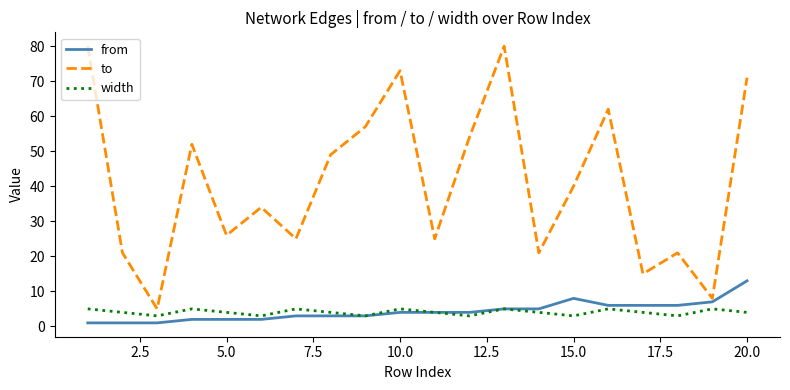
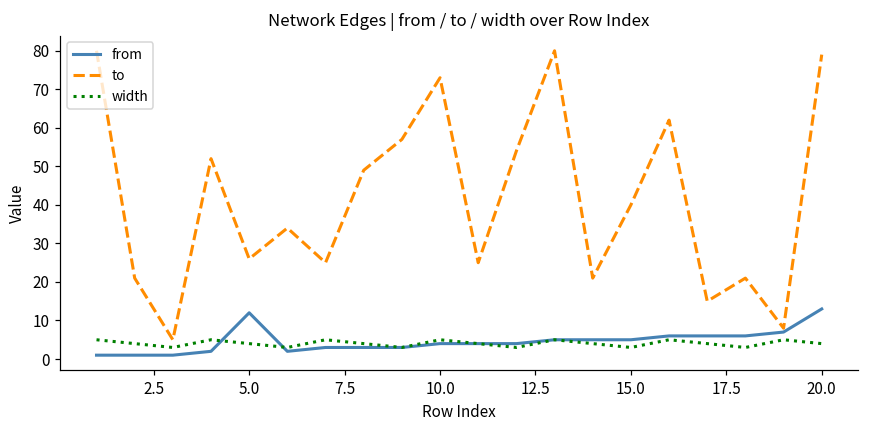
from, 5.0: 2 -> 12
from, 15.0: 8 -> 5
to, 20.0: 71 -> 79
